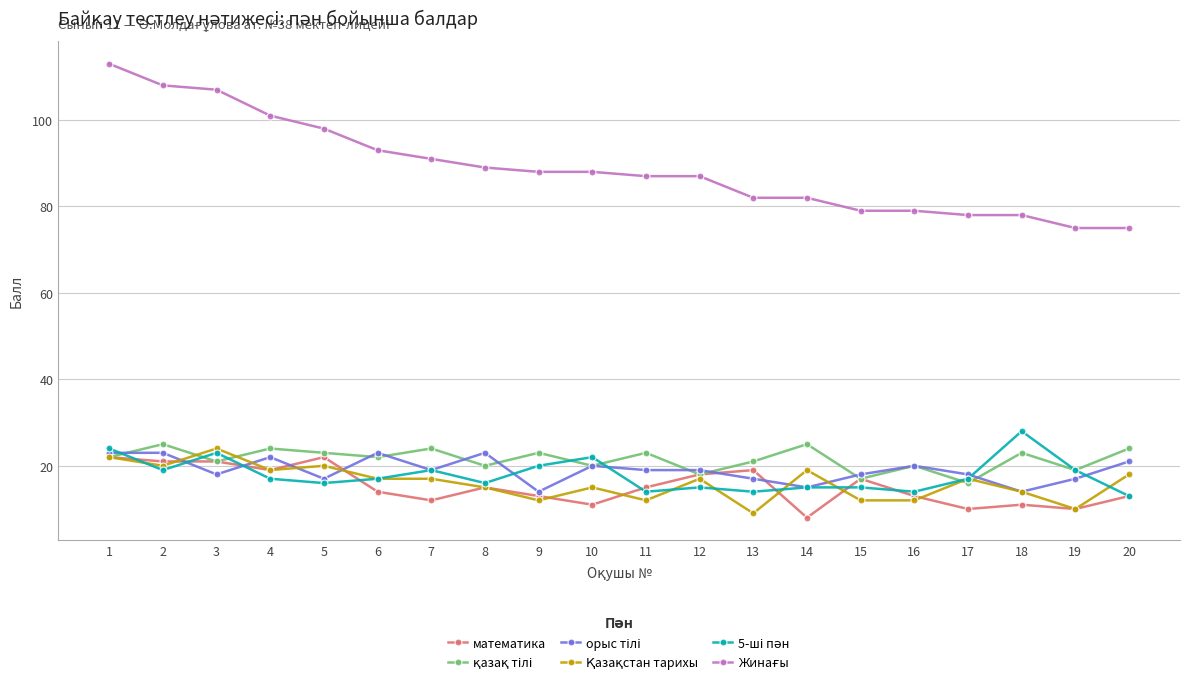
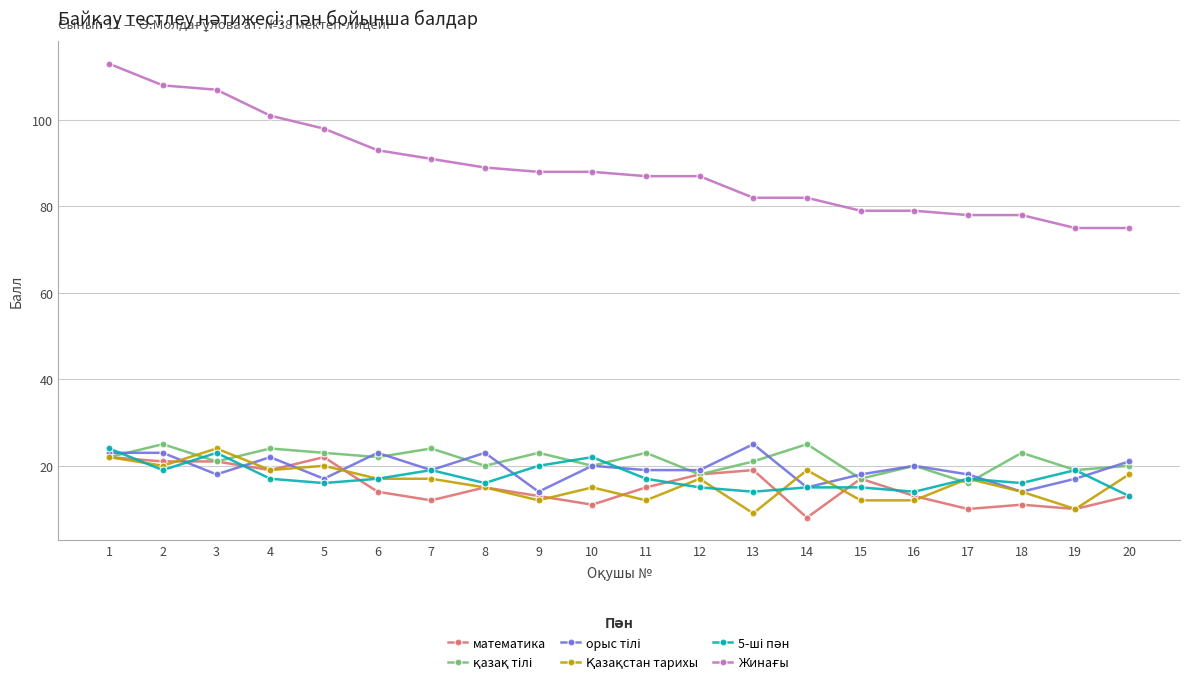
5-ші пән, 11: 14 -> 17
орыс тілі, 13: 17 -> 25
5-ші пән, 18: 28 -> 16
қазақ тілі, 20: 24 -> 20
